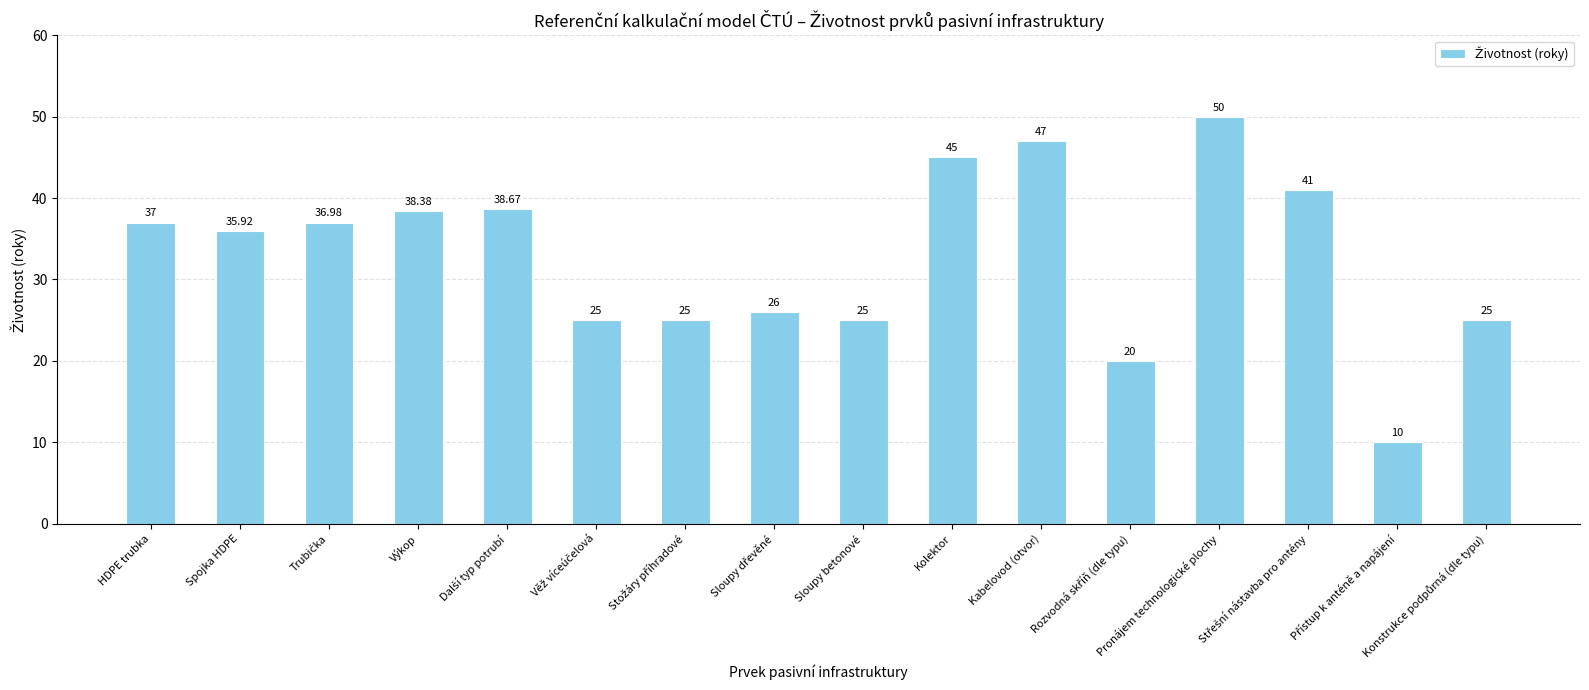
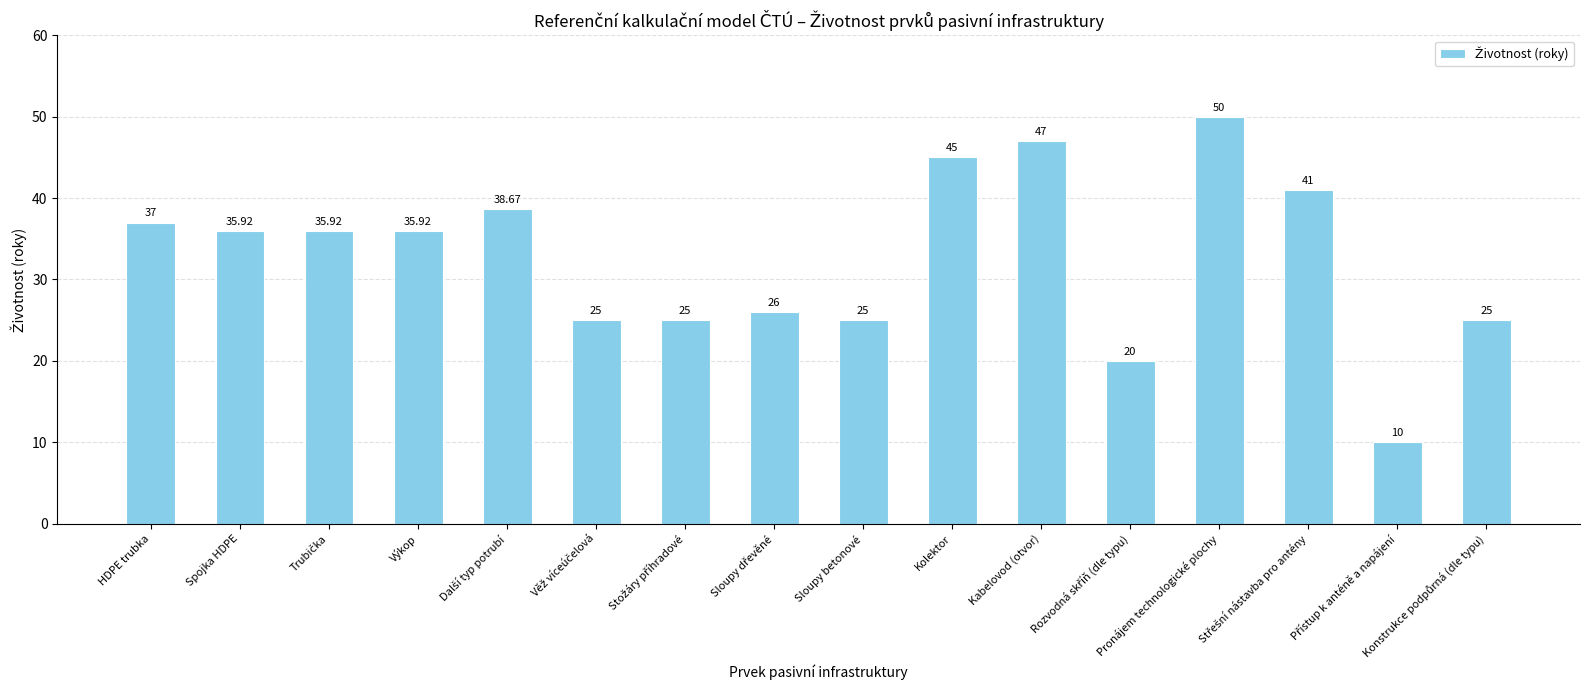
Trubička: 36.98 -> 35.92
Výkop: 38.38 -> 35.92
